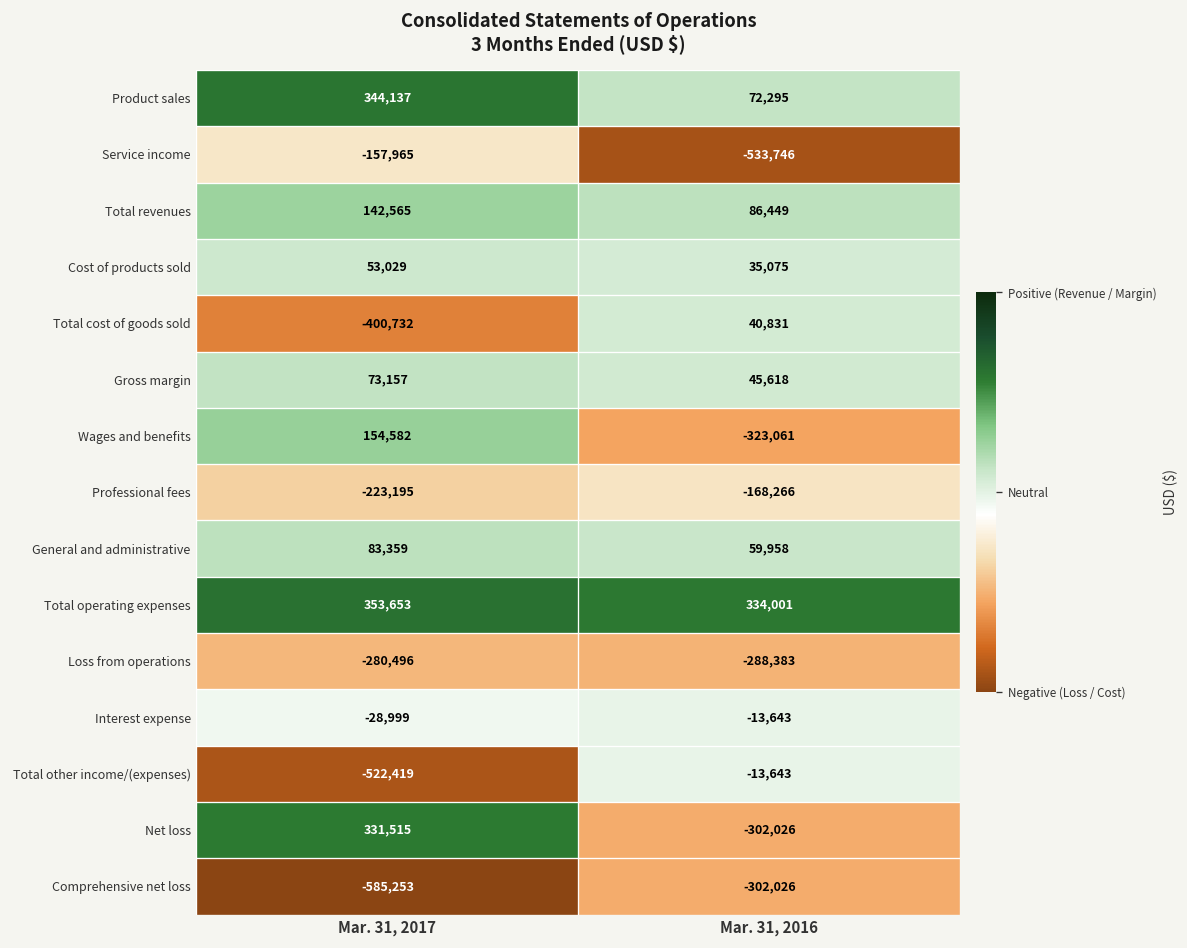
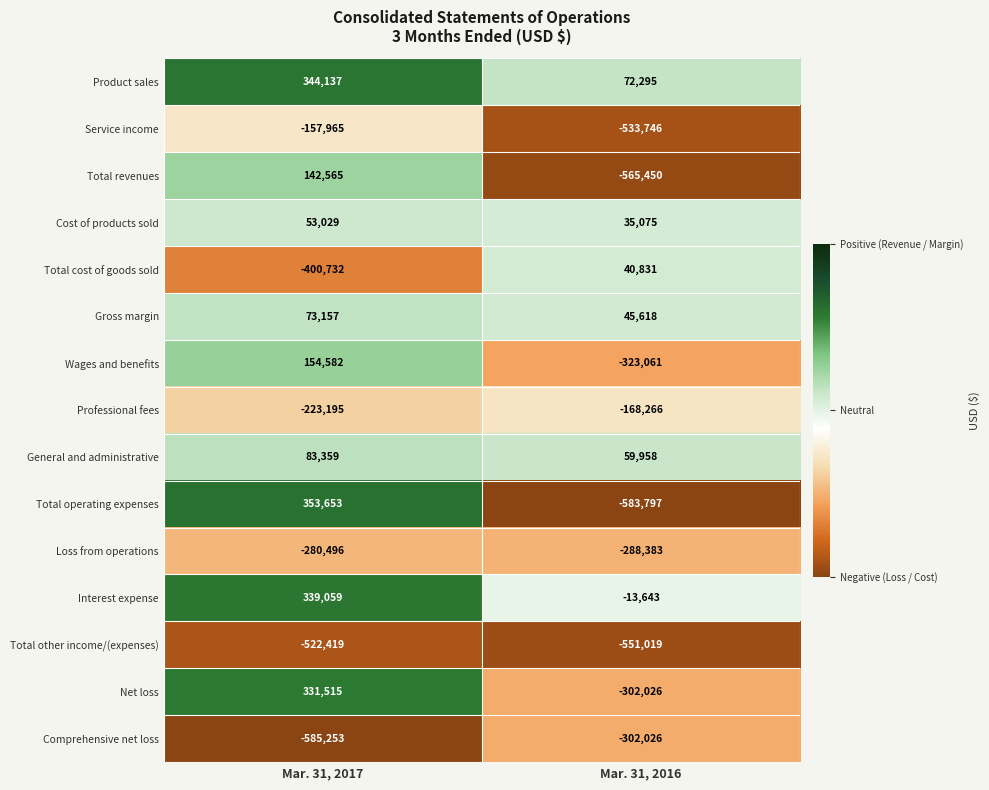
Total revenues, Mar. 31, 2016: 86,449 -> -565,450
Total operating expenses, Mar. 31, 2016: 334,001 -> -583,797
Interest expense, Mar. 31, 2017: -28,999 -> 339,059
Total other income/(expenses), Mar. 31, 2016: -13,643 -> -551,019
